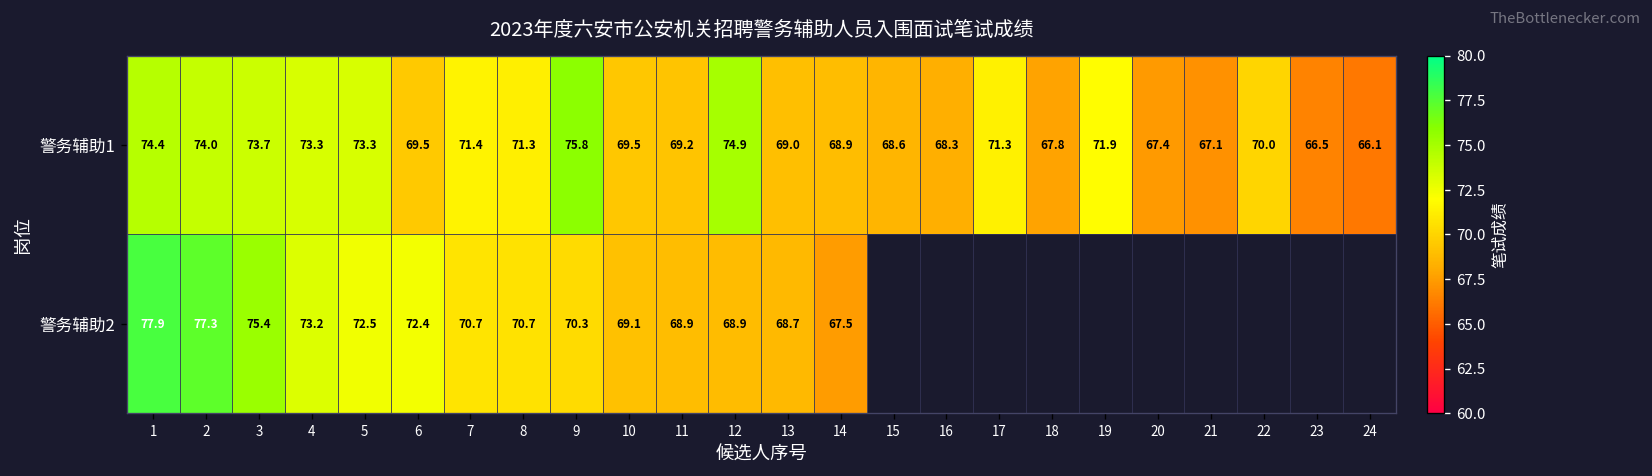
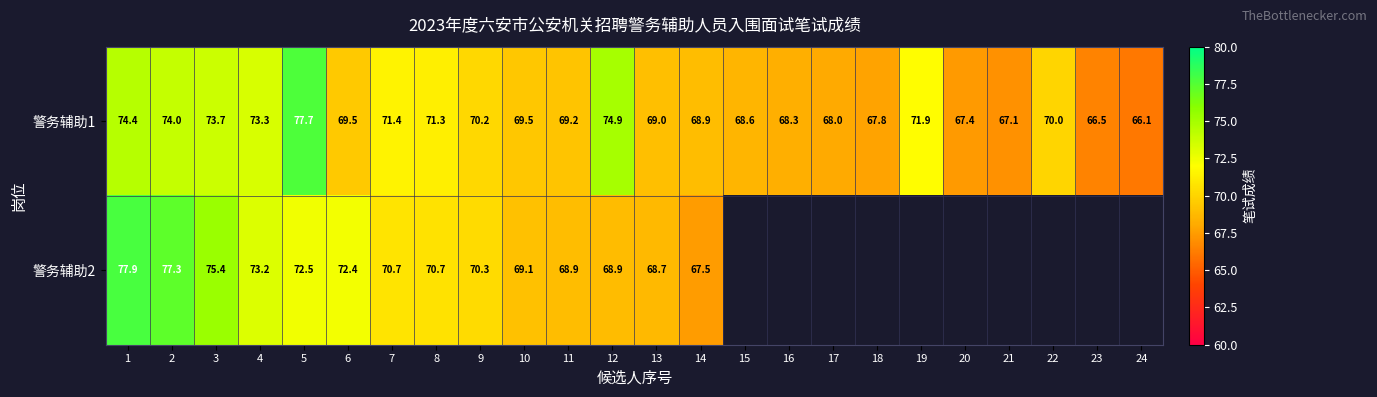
警务辅助1, 5: 73.3 -> 77.7
警务辅助1, 9: 75.8 -> 70.2
警务辅助1, 17: 71.3 -> 68.0
